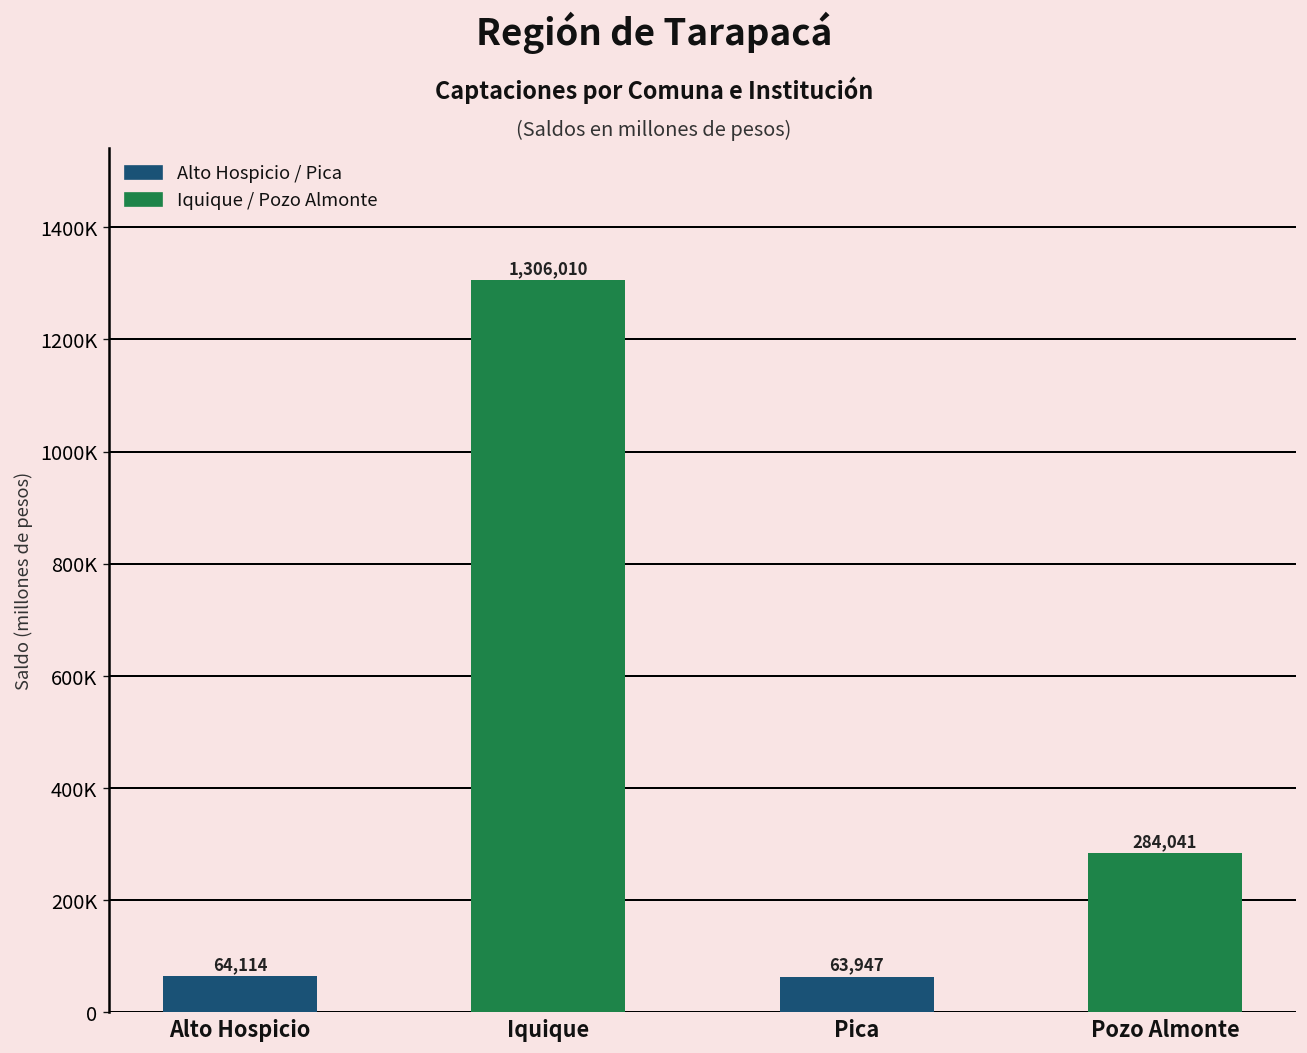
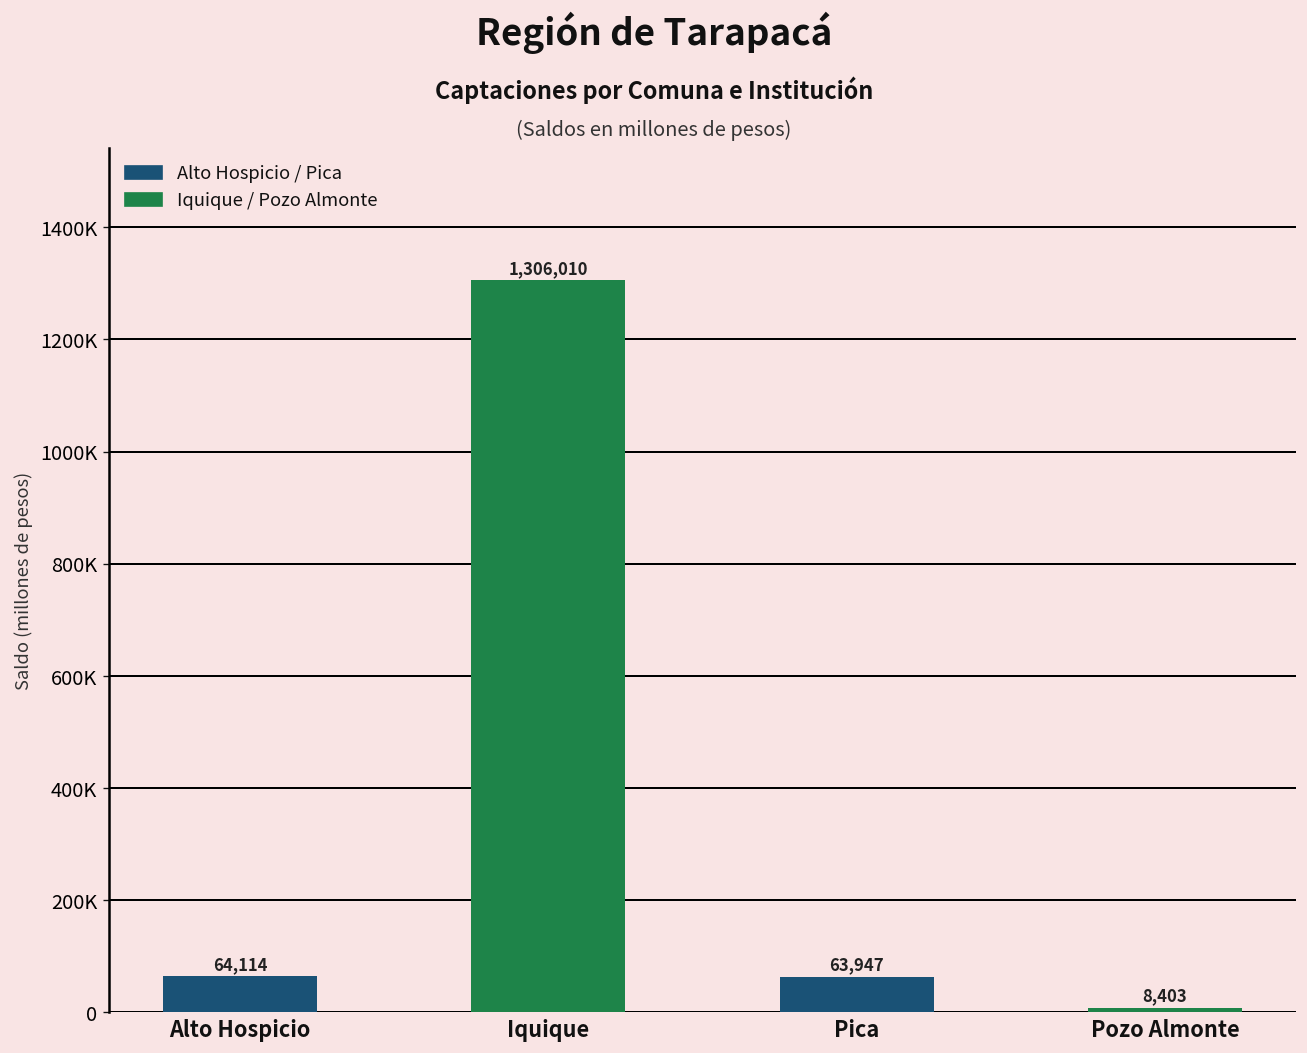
Pozo Almonte: 284,041 -> 8,403
